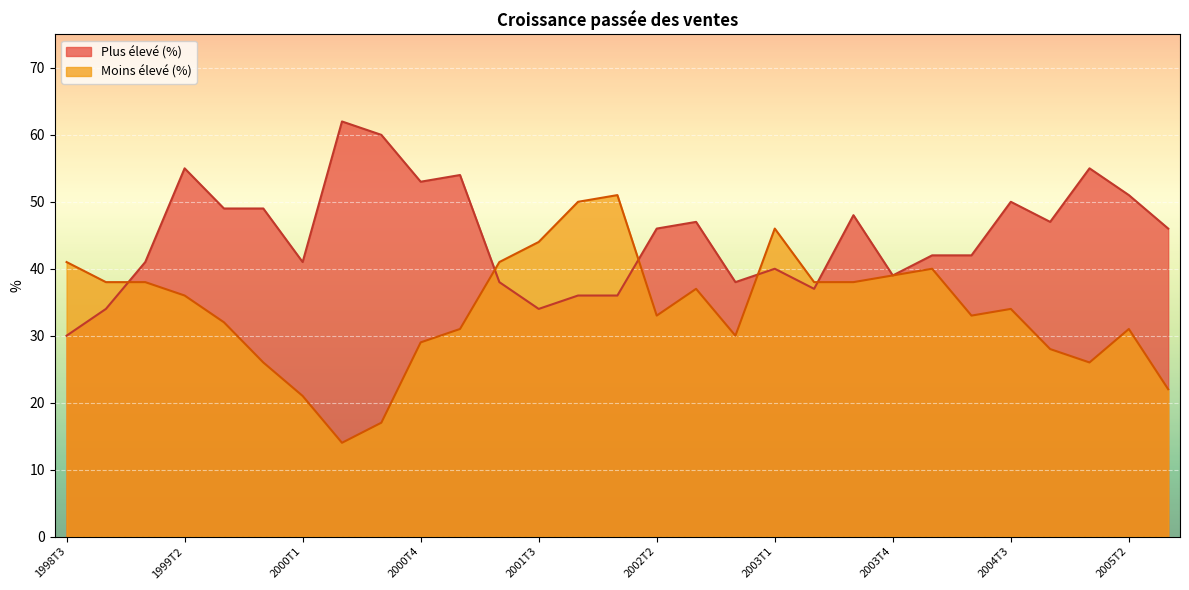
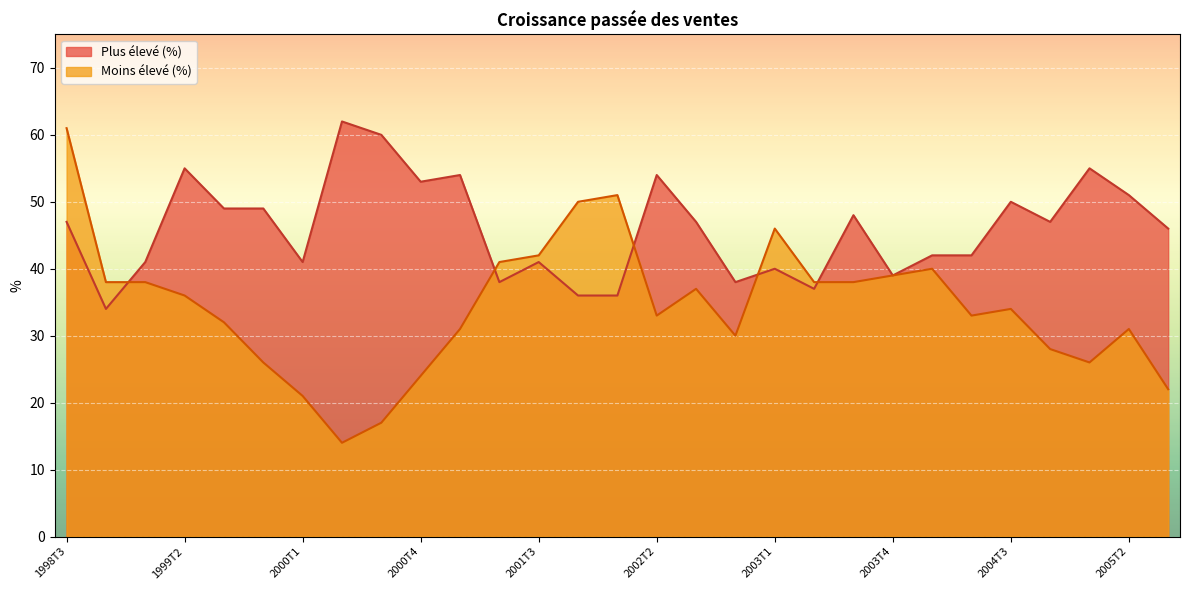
Plus élevé (%), 1998T3: 30 -> 47
Moins élevé (%), 1998T3: 41 -> 61
Moins élevé (%), 2000T4: 29 -> 24
Plus élevé (%), 2001T3: 34 -> 41
Moins élevé (%), 2001T3: 44 -> 42
Plus élevé (%), 2002T2: 46 -> 54
